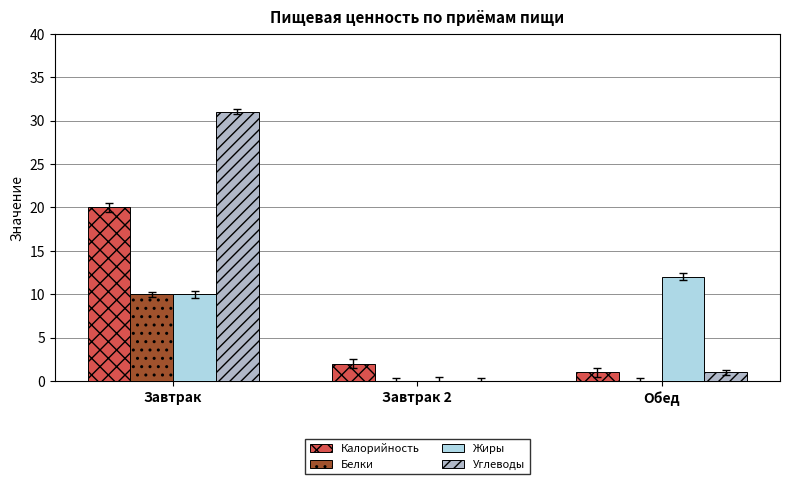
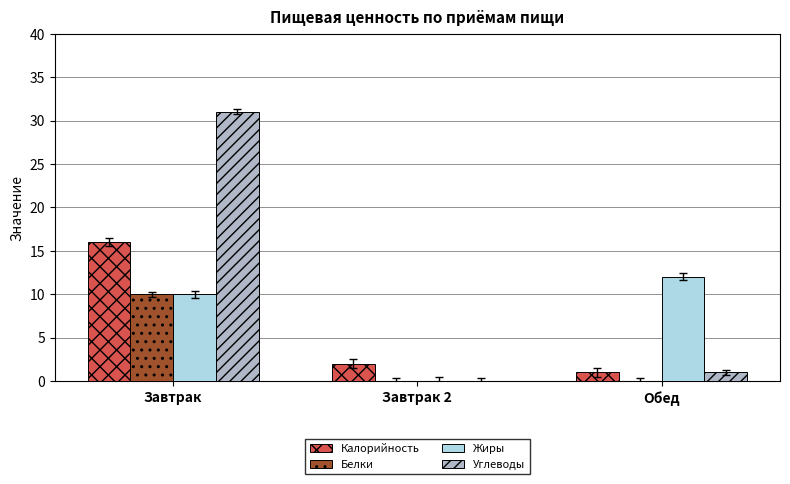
Калорийность, Завтрак: 20 -> 16
